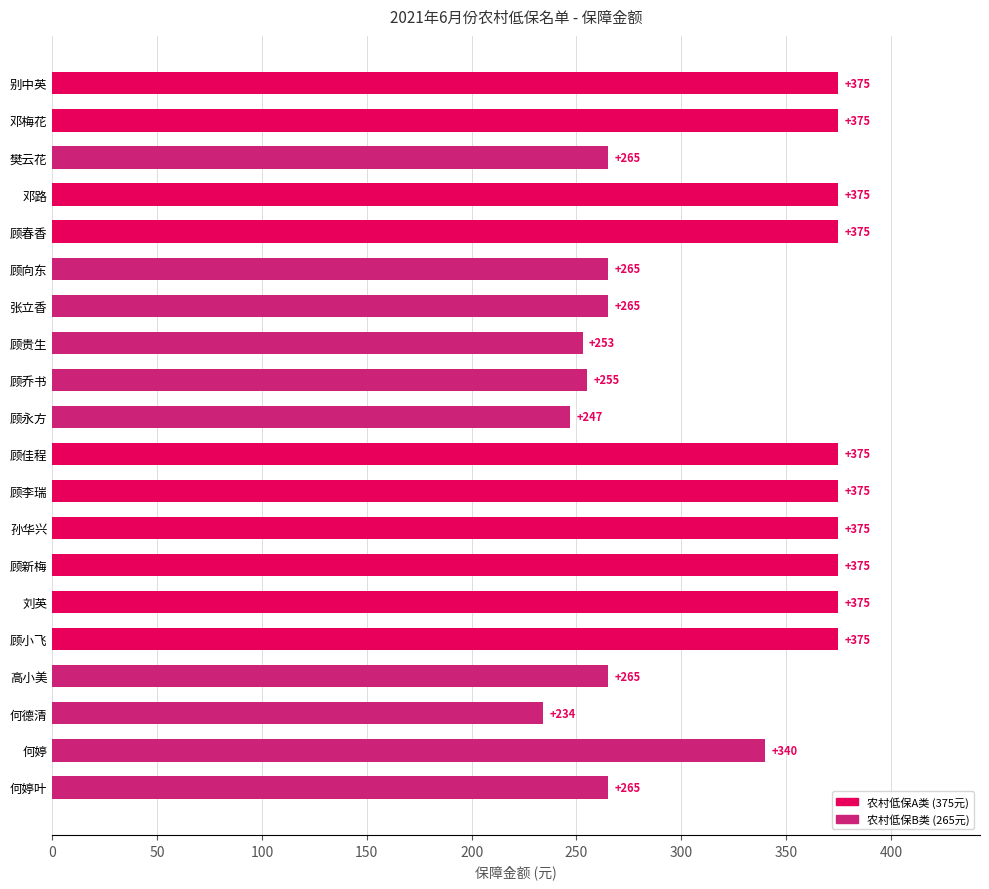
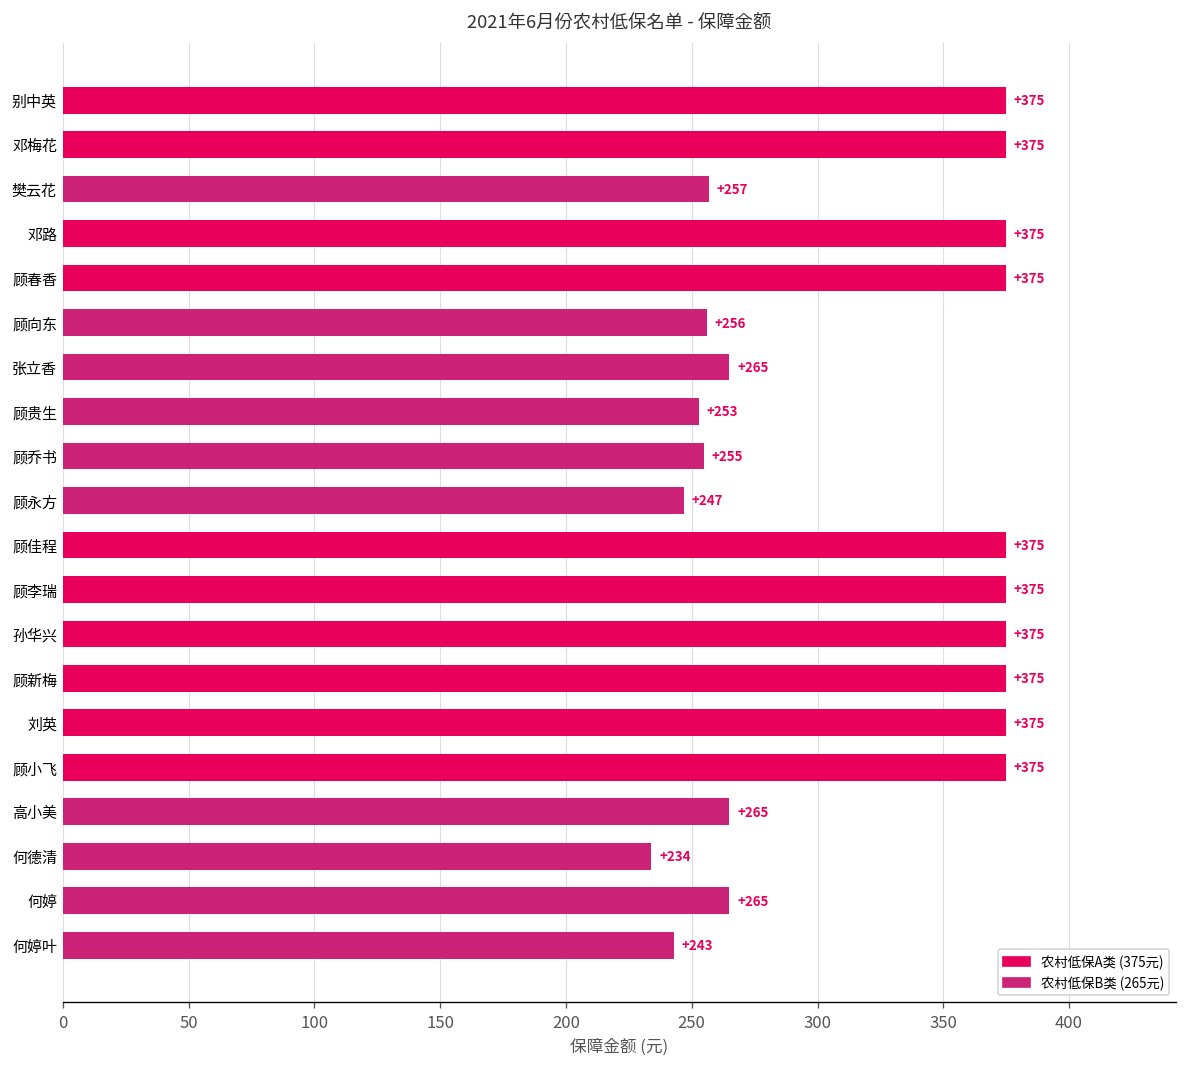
樊云花: +265 -> +257
顾向东: +265 -> +256
何婷: +340 -> +265
何婷叶: +265 -> +243
